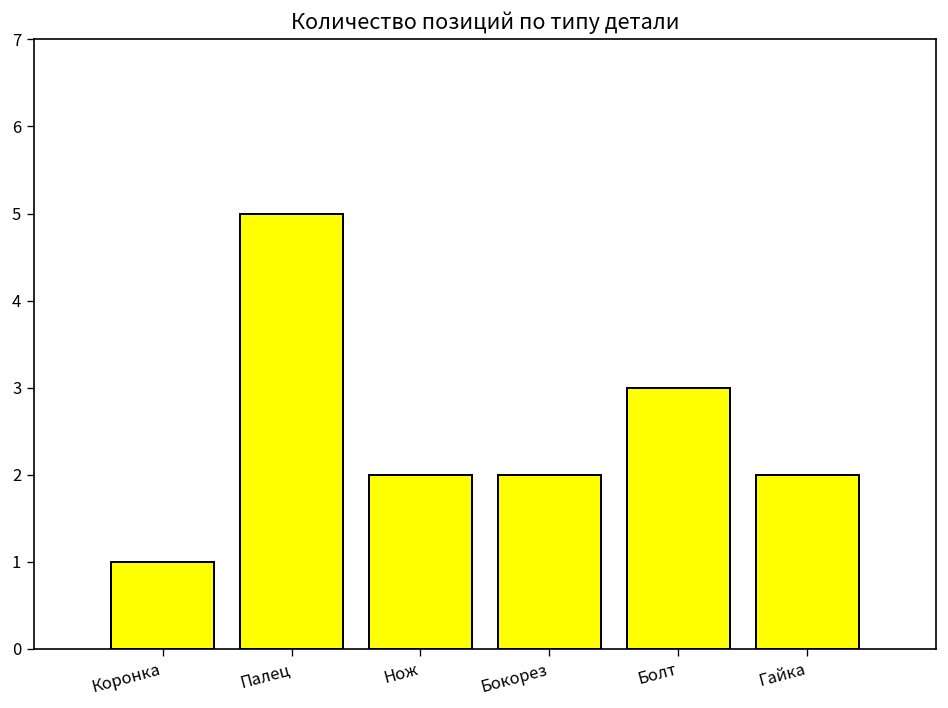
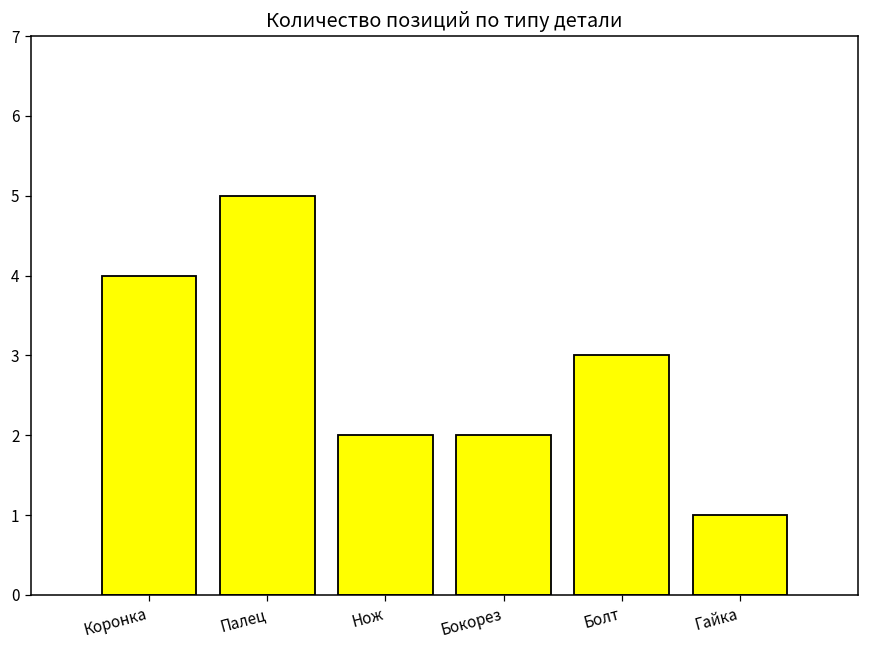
Коронка: 1 -> 4
Гайка: 2 -> 1
